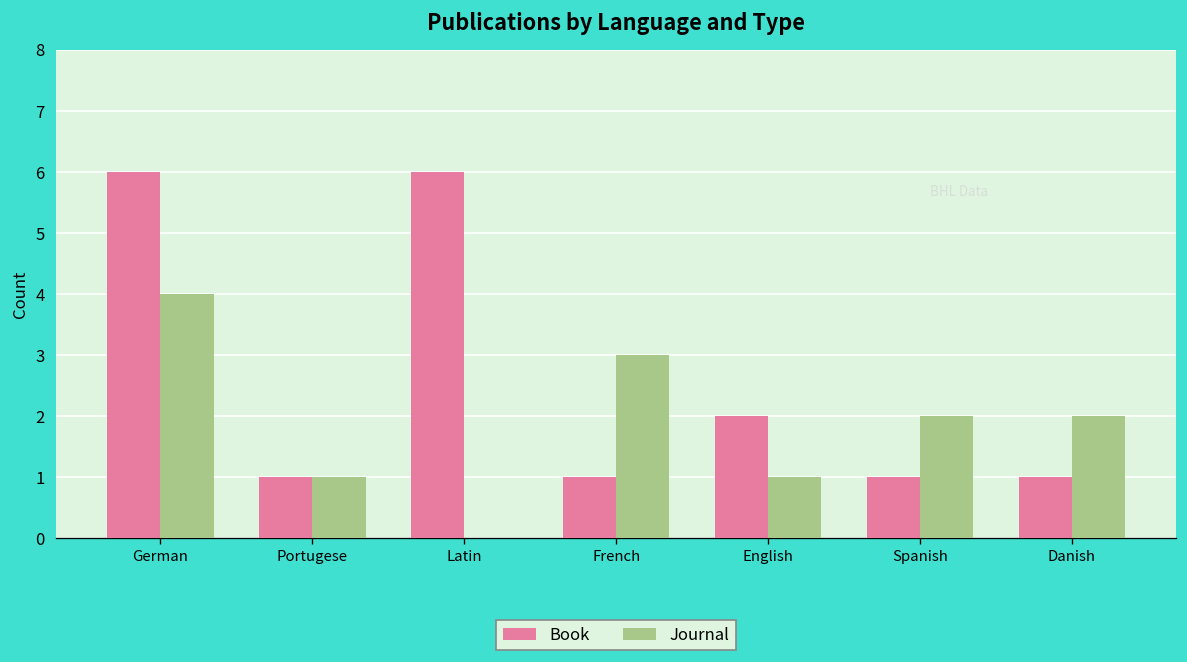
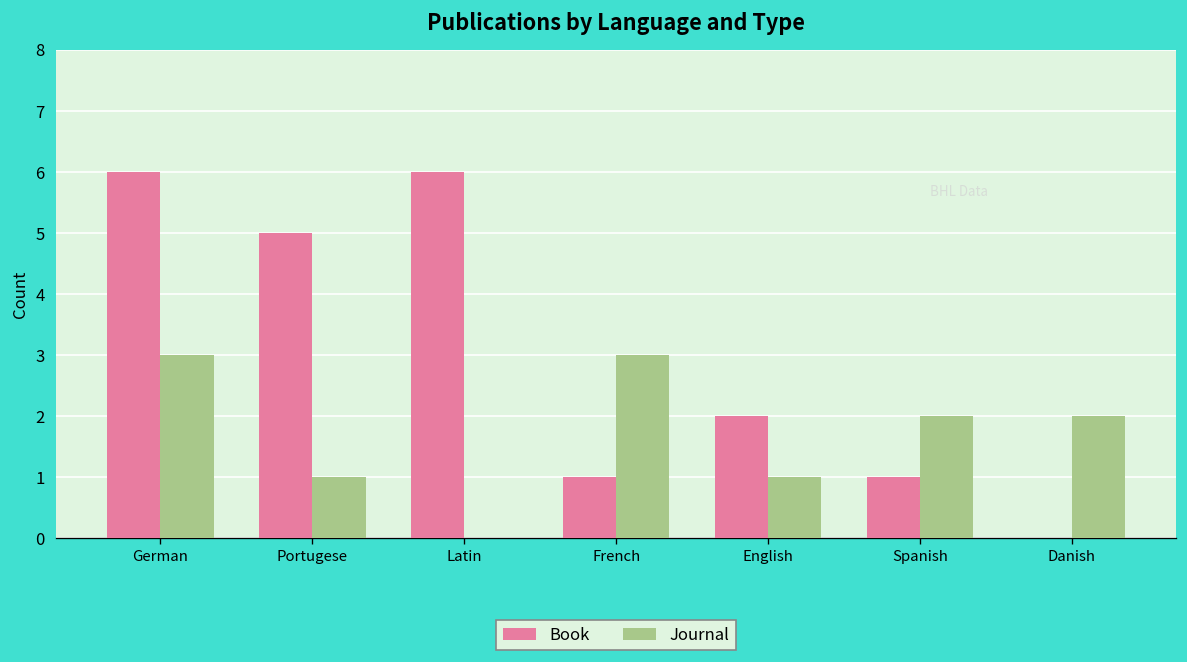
Journal, German: 4 -> 3
Book, Portugese: 1 -> 5
Book, Danish: 1 -> 0
